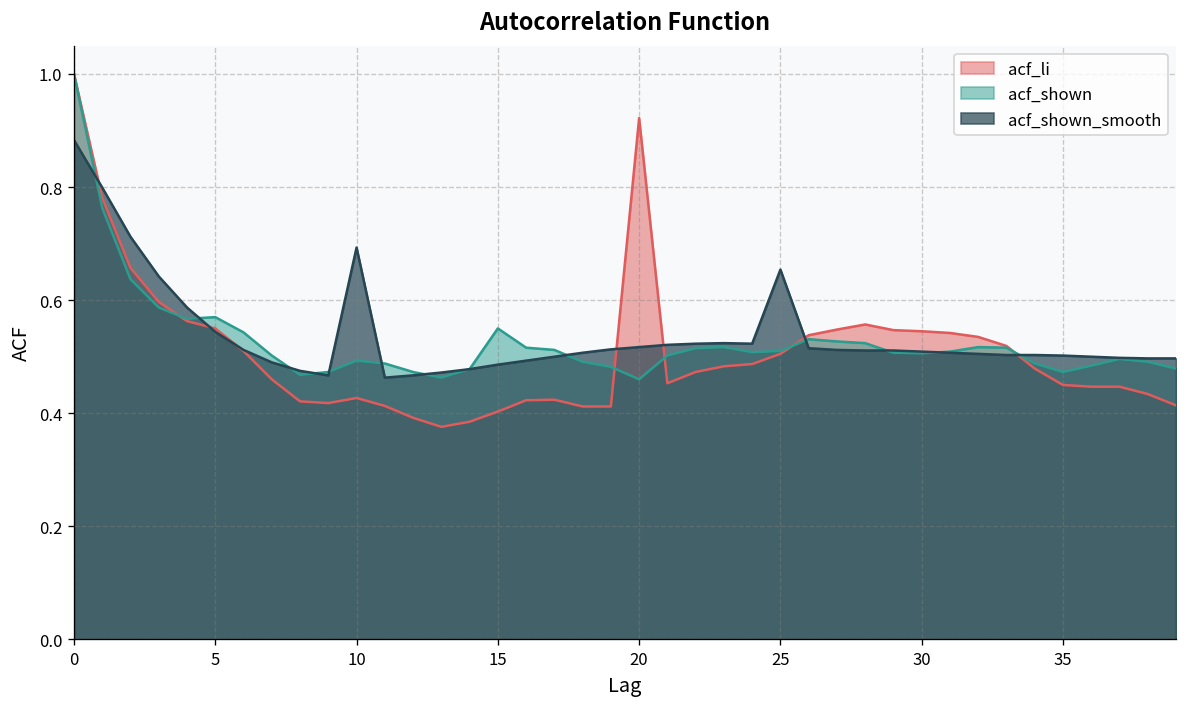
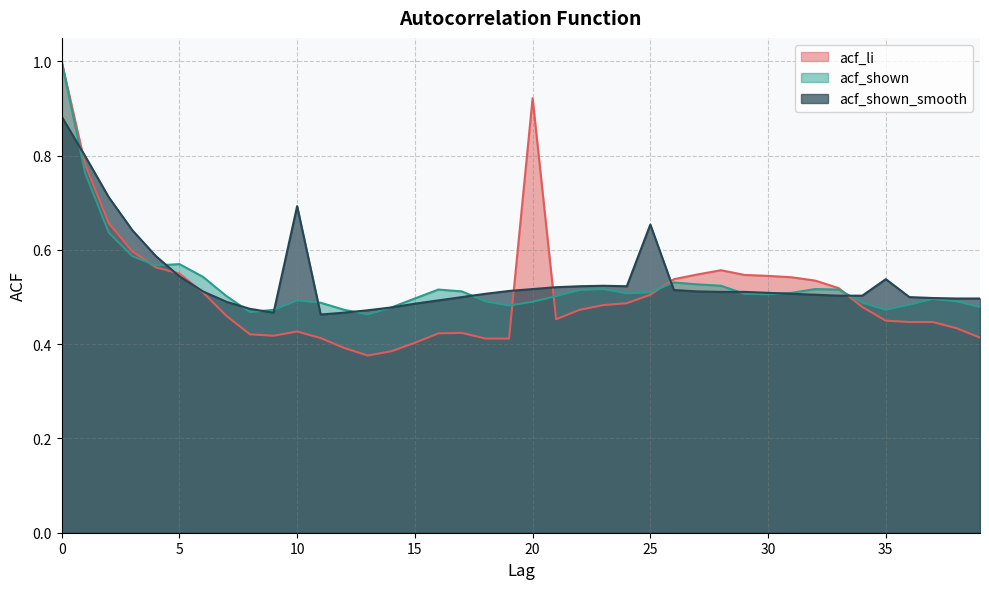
acf_shown, 15: 0.55 -> 0.50
acf_shown, 20: 0.46 -> 0.49
acf_shown_smooth, 35: 0.50 -> 0.54
